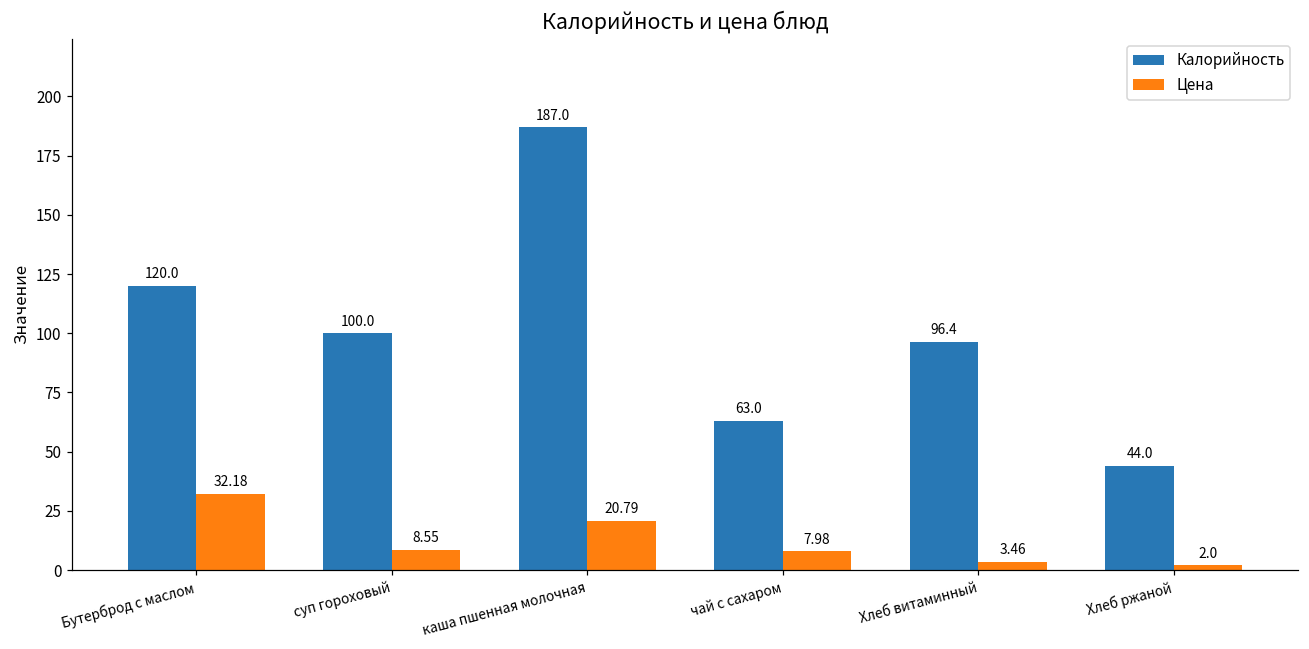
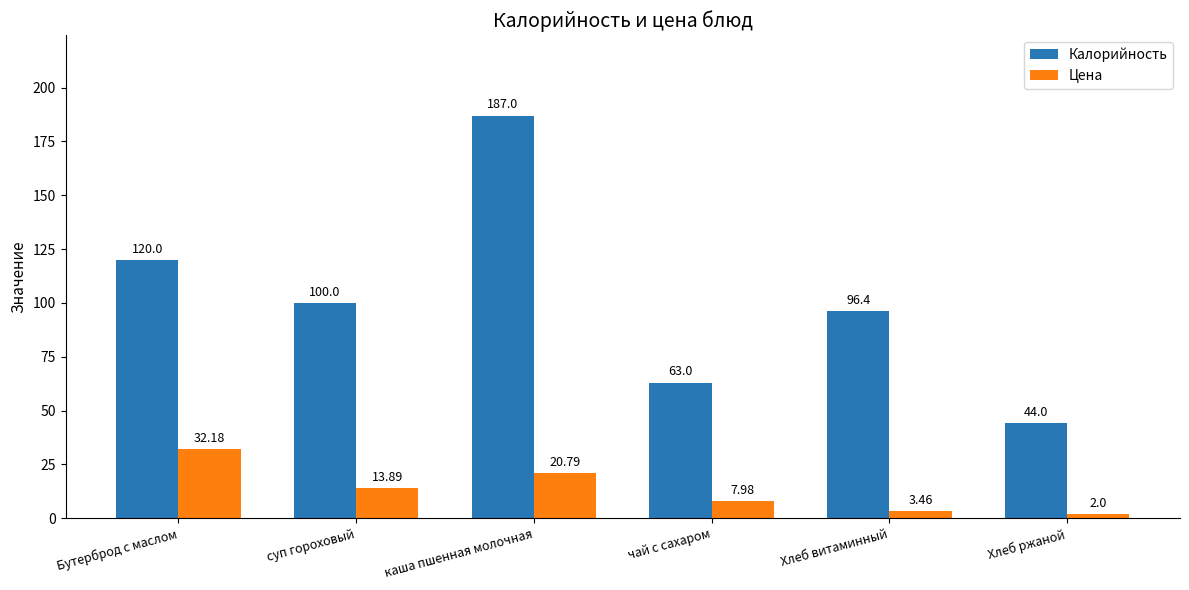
Цена, суп гороховый: 8.55 -> 13.89
